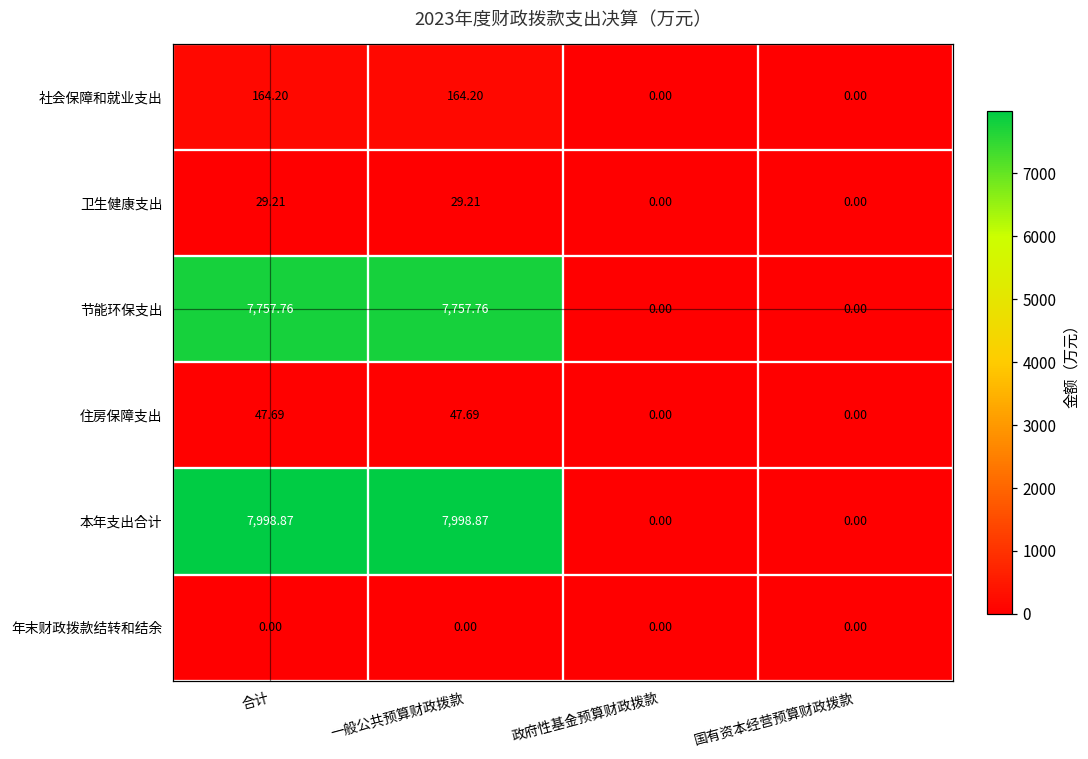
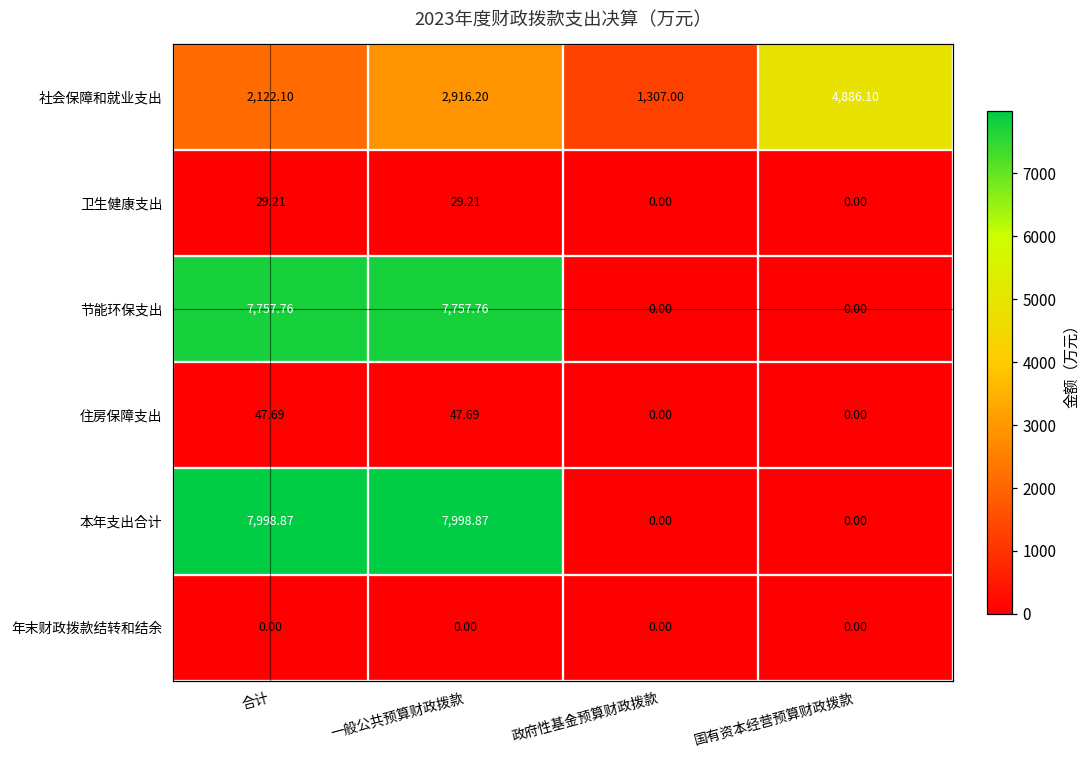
社会保障和就业支出, 合计: 164.20 -> 2,122.10
社会保障和就业支出, 一般公共预算财政拨款: 164.20 -> 2,916.20
社会保障和就业支出, 政府性基金预算财政拨款: 0.00 -> 1,307.00
社会保障和就业支出, 国有资本经营预算财政拨款: 0.00 -> 4,886.10
